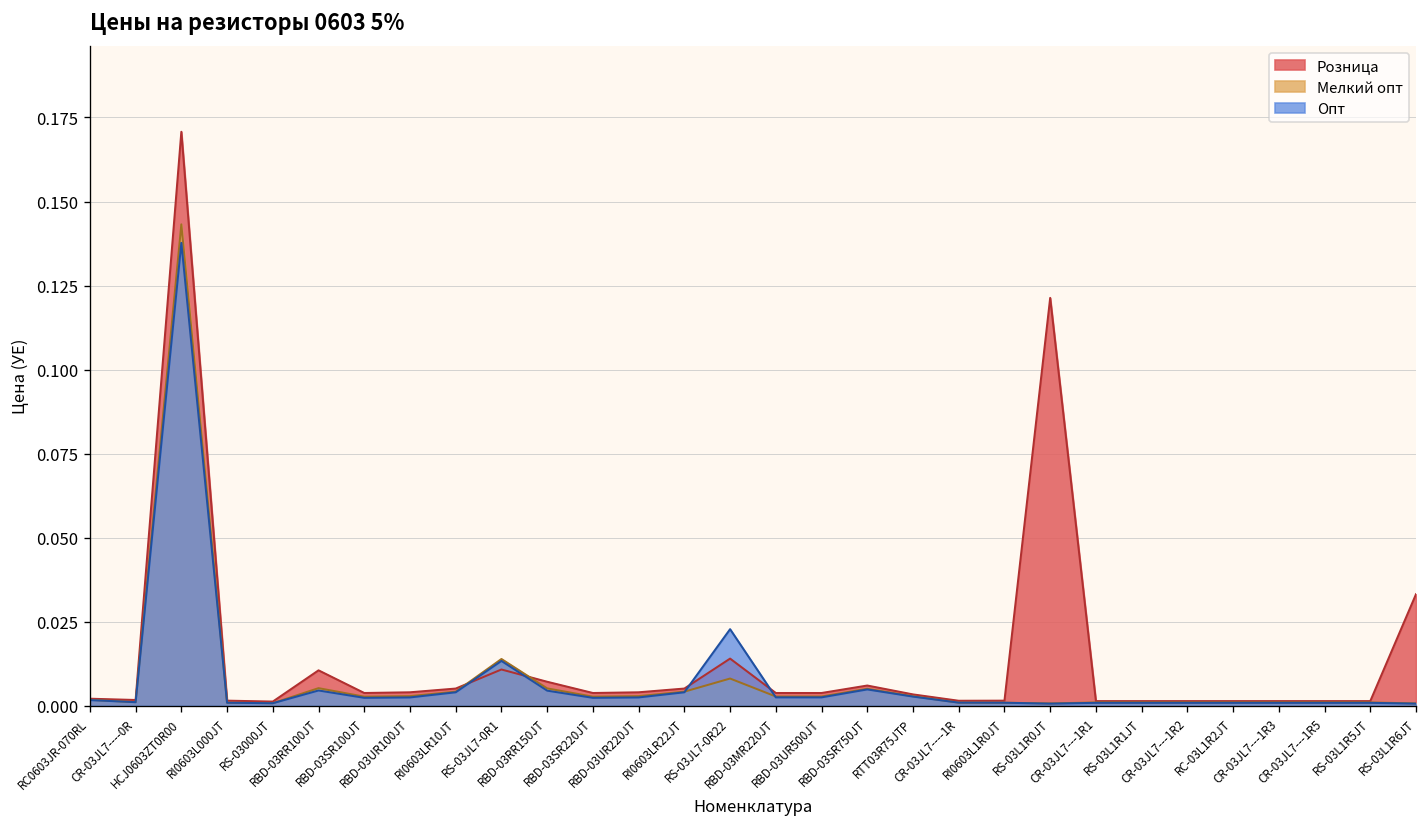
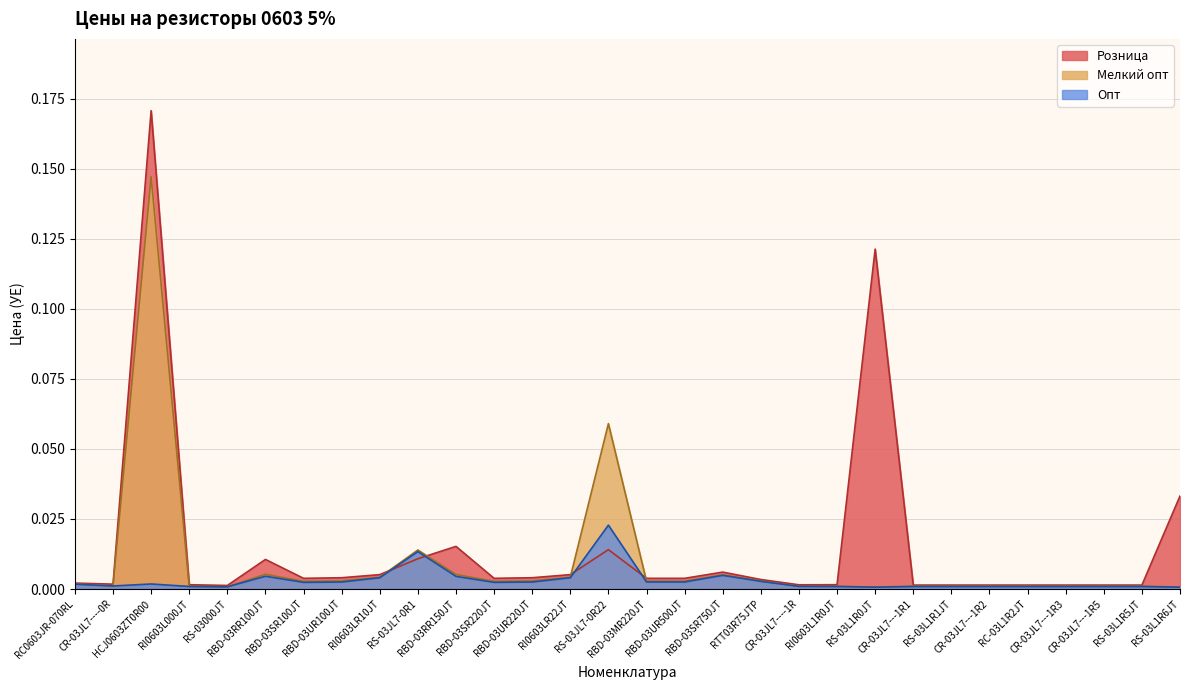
Мелкий опт, HCJ0603ZT0R00: 0.143 -> 0.147
Опт, HCJ0603ZT0R00: 0.138 -> 0.002
Розница, RBD-03RR150JT: 0.007 -> 0.015
Мелкий опт, RS-03JL7-0R22: 0.008 -> 0.059
